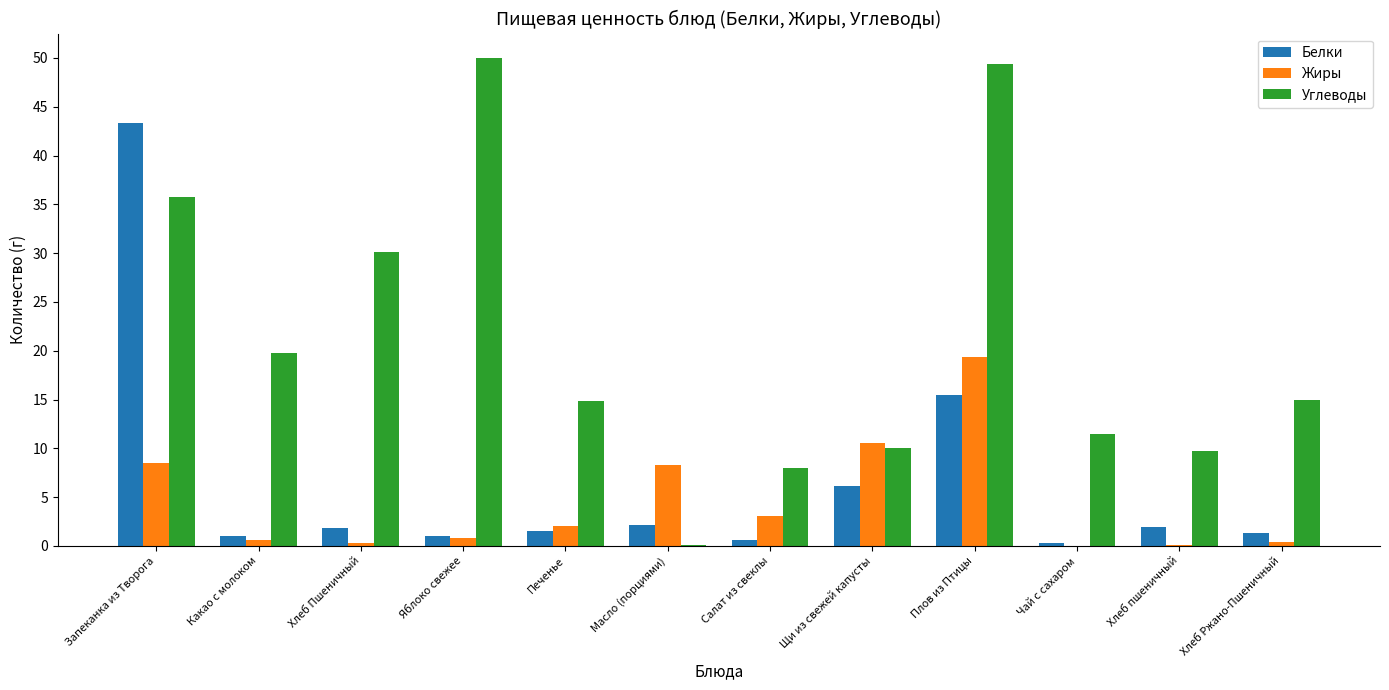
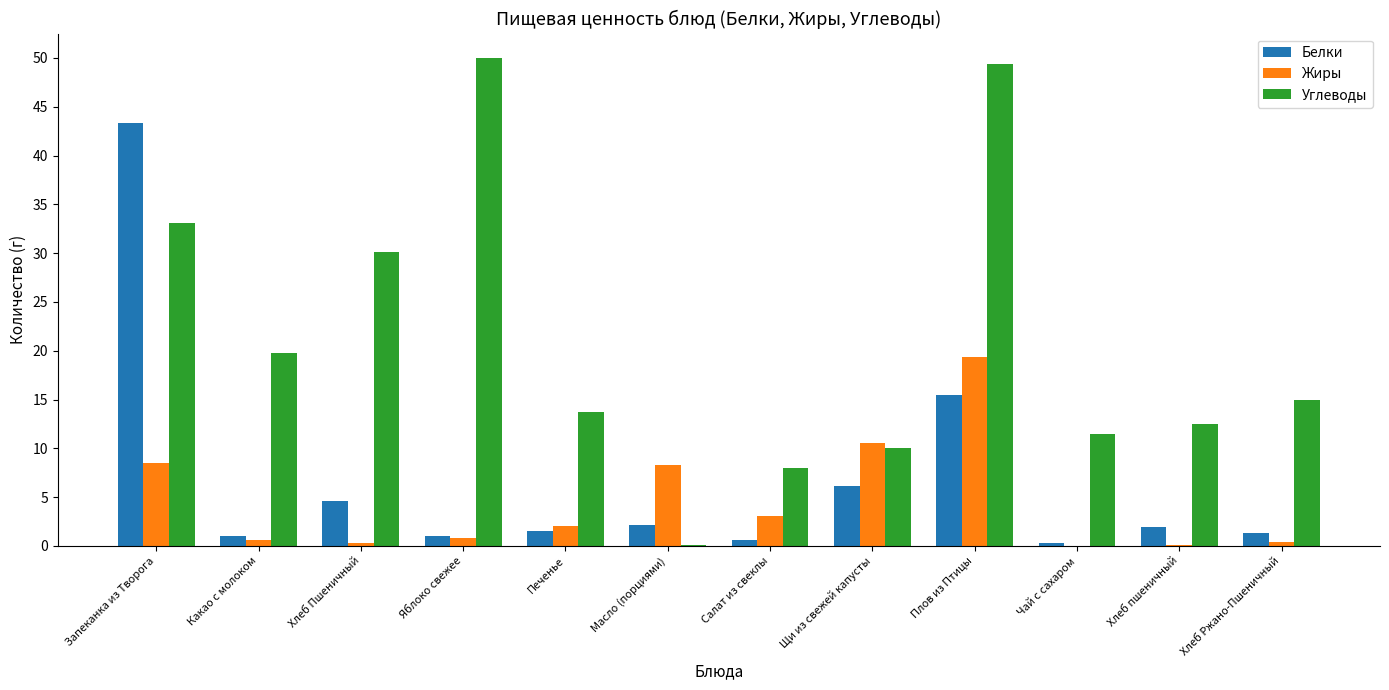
Углеводы, Запеканка из Творога: 36 -> 33
Белки, Хлеб Пшеничный: 2 -> 5
Углеводы, Печенье: 15 -> 14
Углеводы, Хлеб пшеничный: 10 -> 13
